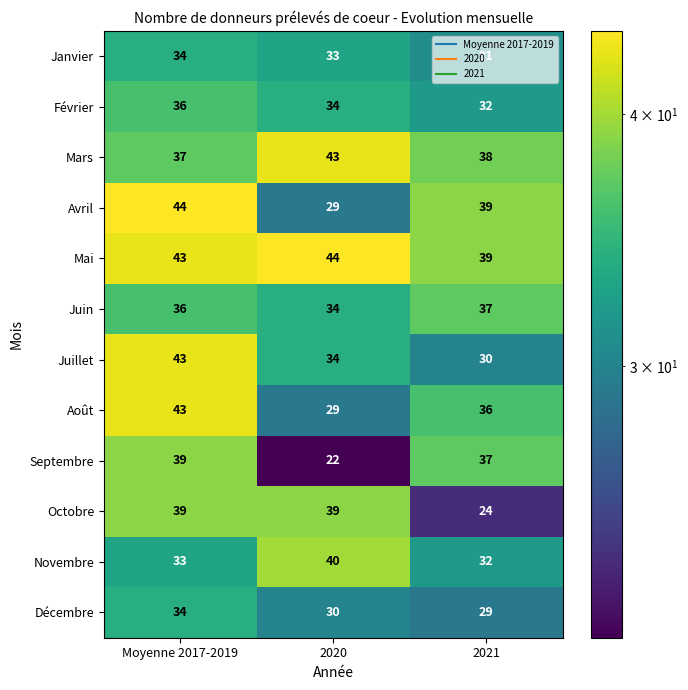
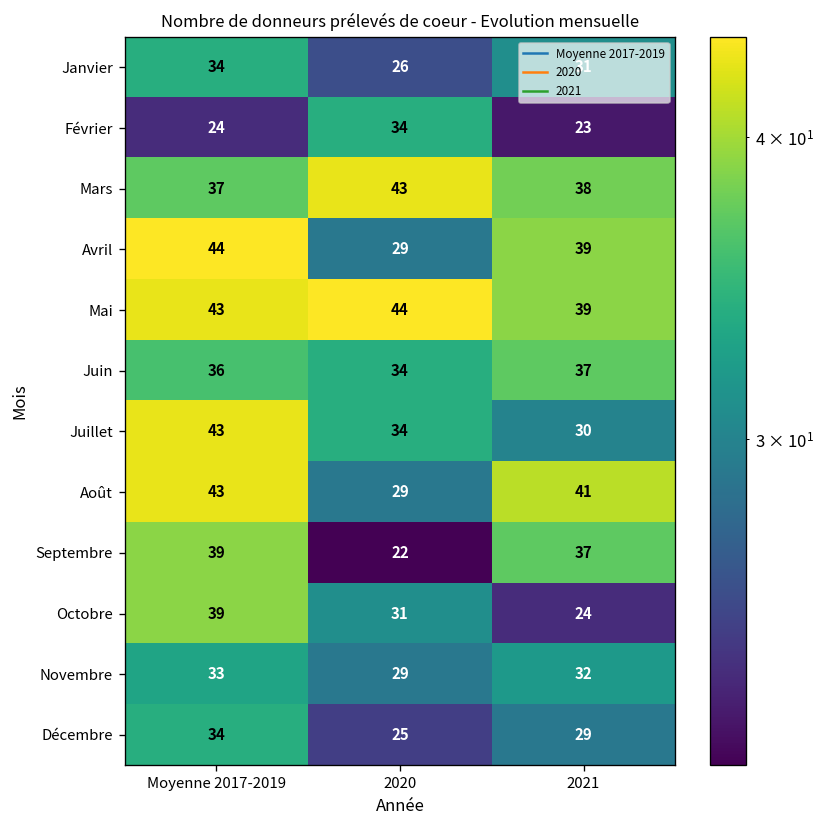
Janvier, 2020: 33 -> 26
Février, Moyenne 2017-2019: 36 -> 24
Février, 2021: 32 -> 23
Août, 2021: 36 -> 41
Octobre, 2020: 39 -> 31
Novembre, 2020: 40 -> 29
Décembre, 2020: 30 -> 25
